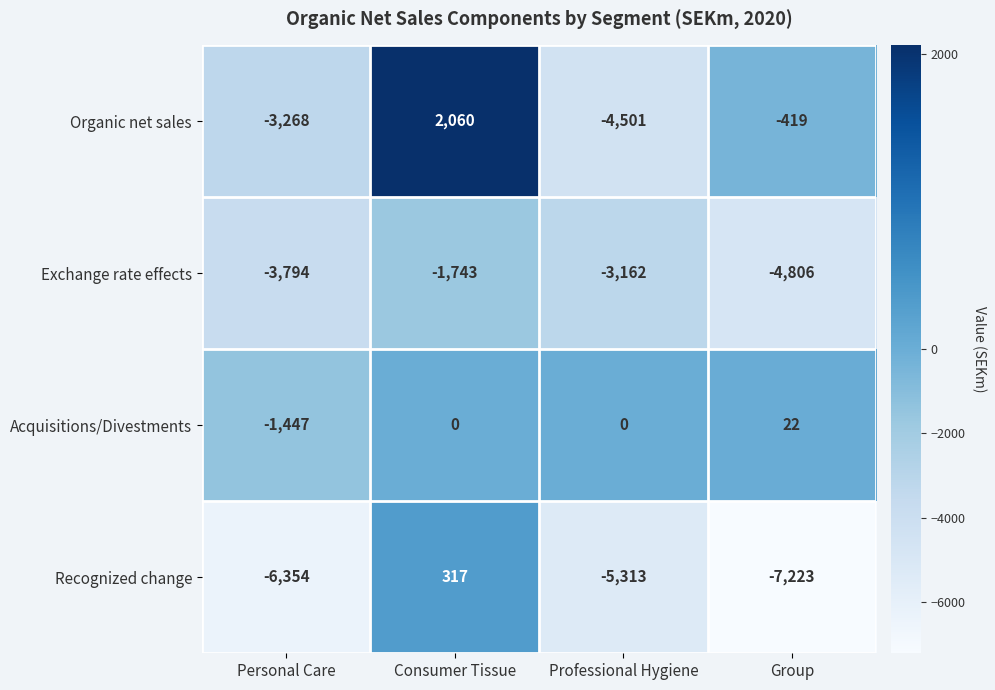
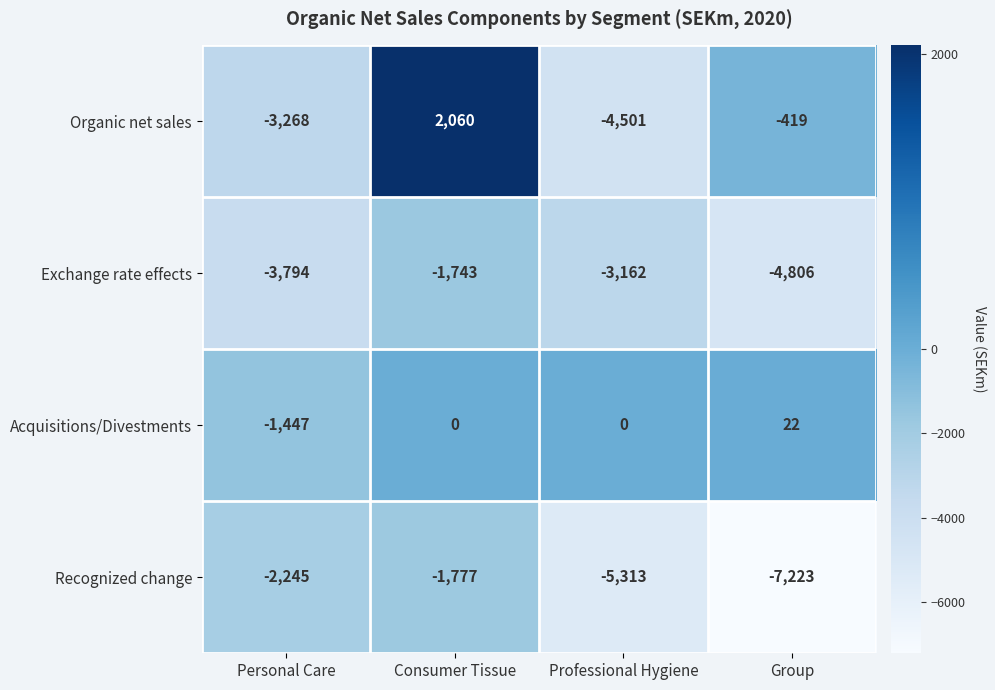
Recognized change, Personal Care: -6,354 -> -2,245
Recognized change, Consumer Tissue: 317 -> -1,777
